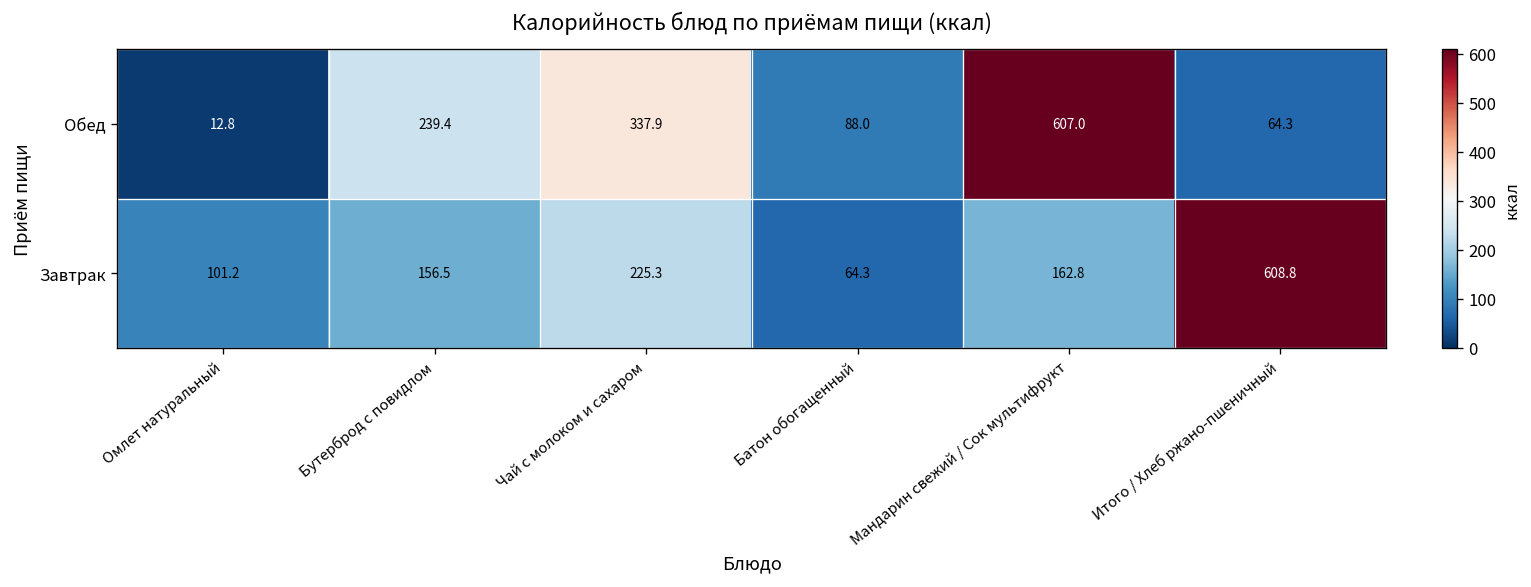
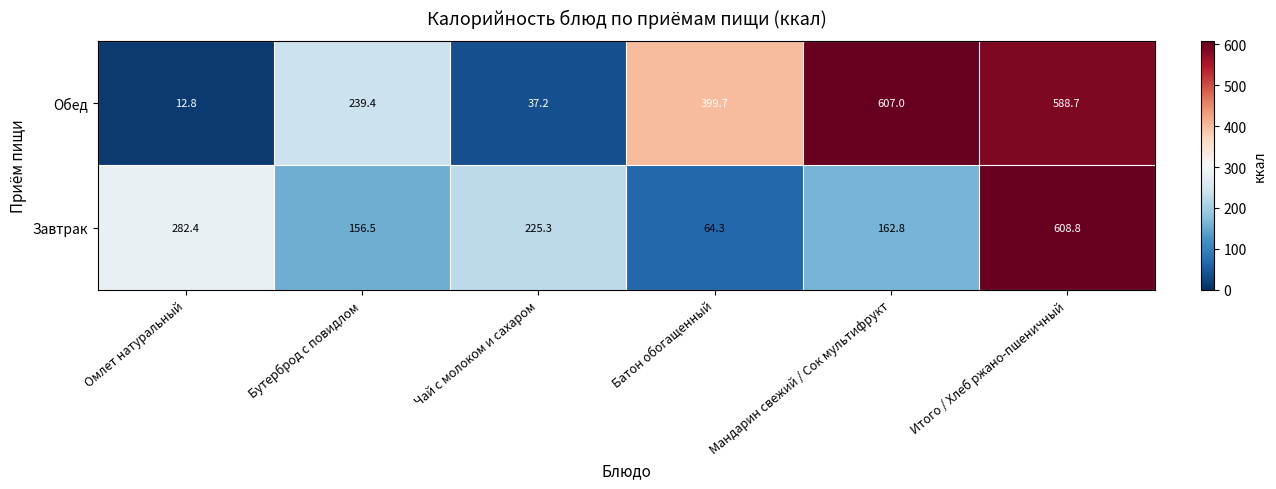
Обед, Чай с молоком и сахаром: 337.9 -> 37.2
Обед, Батон обогащенный: 88.0 -> 399.7
Обед, Итого / Хлеб ржано-пшеничный: 64.3 -> 588.7
Завтрак, Омлет натуральный: 101.2 -> 282.4
